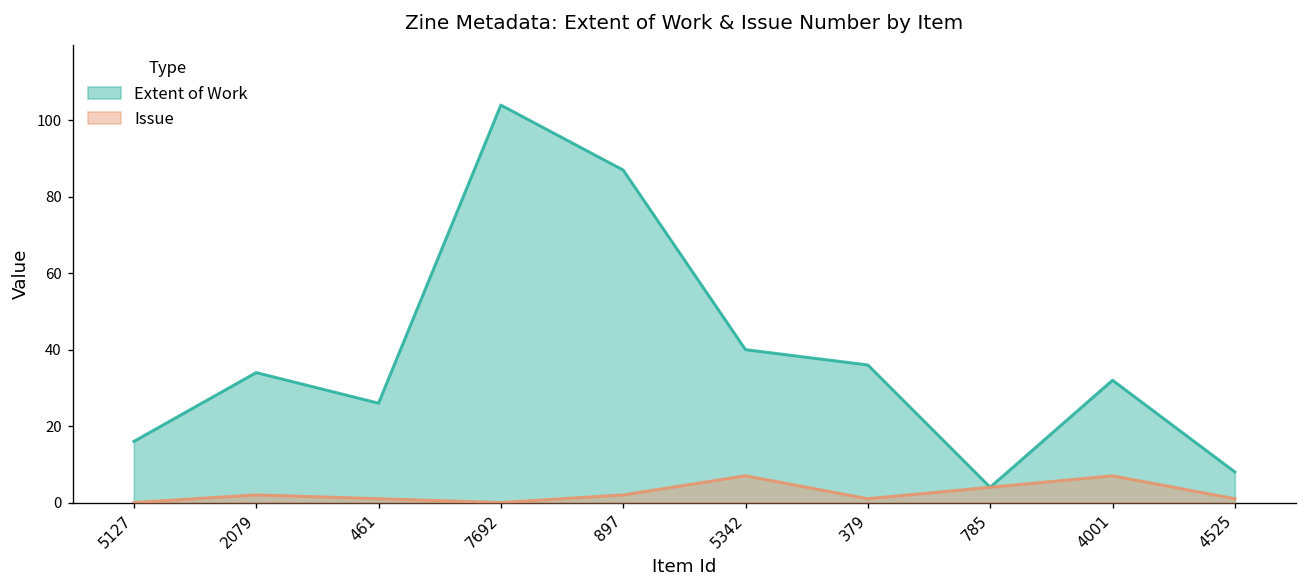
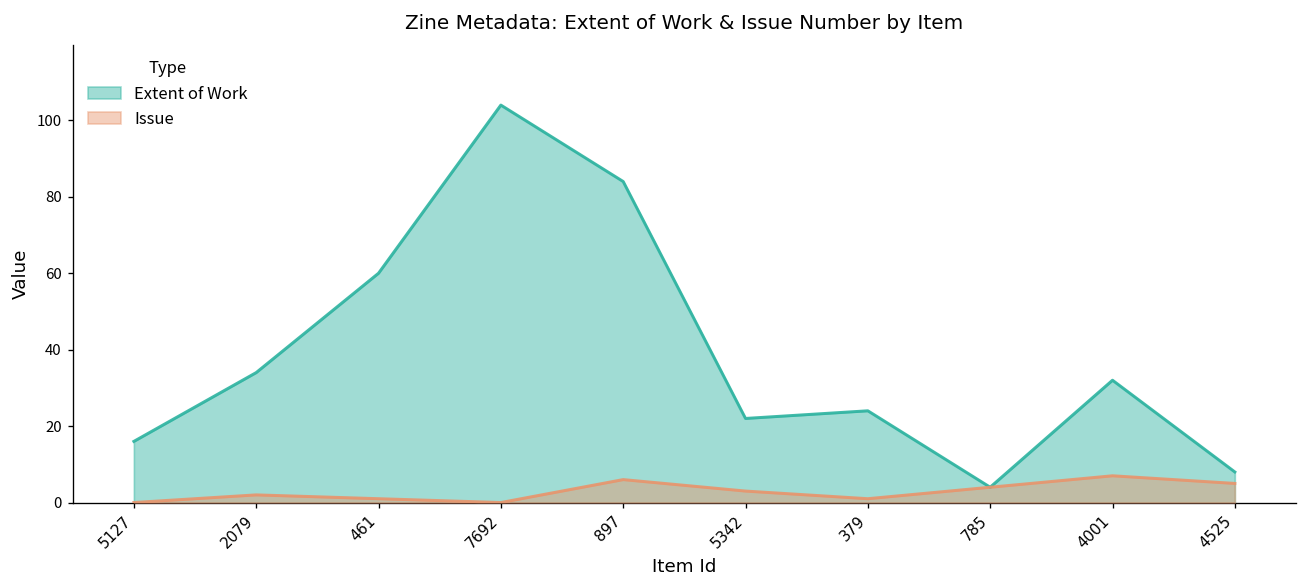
Extent of Work, 461: 26 -> 60
Extent of Work, 897: 87 -> 84
Issue, 897: 2 -> 6
Extent of Work, 5342: 40 -> 22
Issue, 5342: 7 -> 3
Extent of Work, 379: 36 -> 24
Issue, 4525: 1 -> 5
